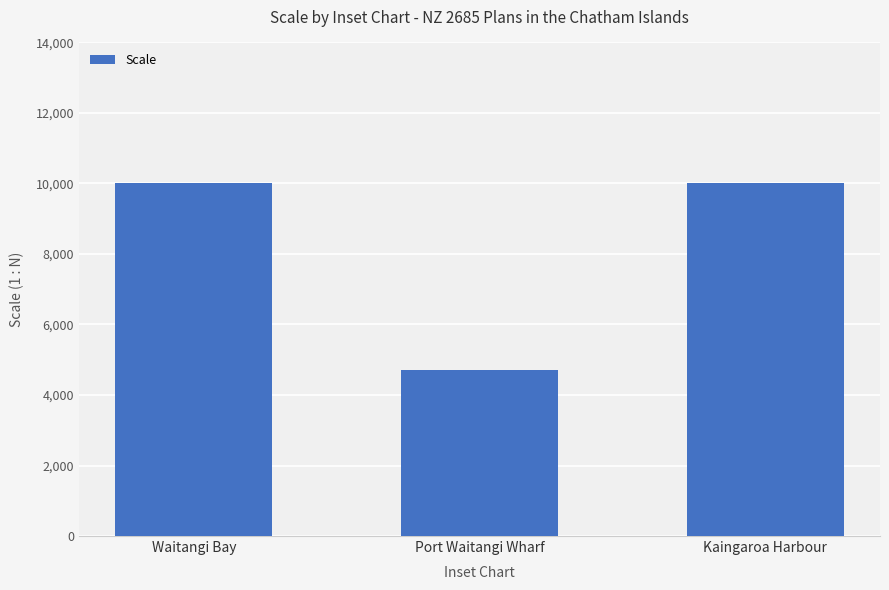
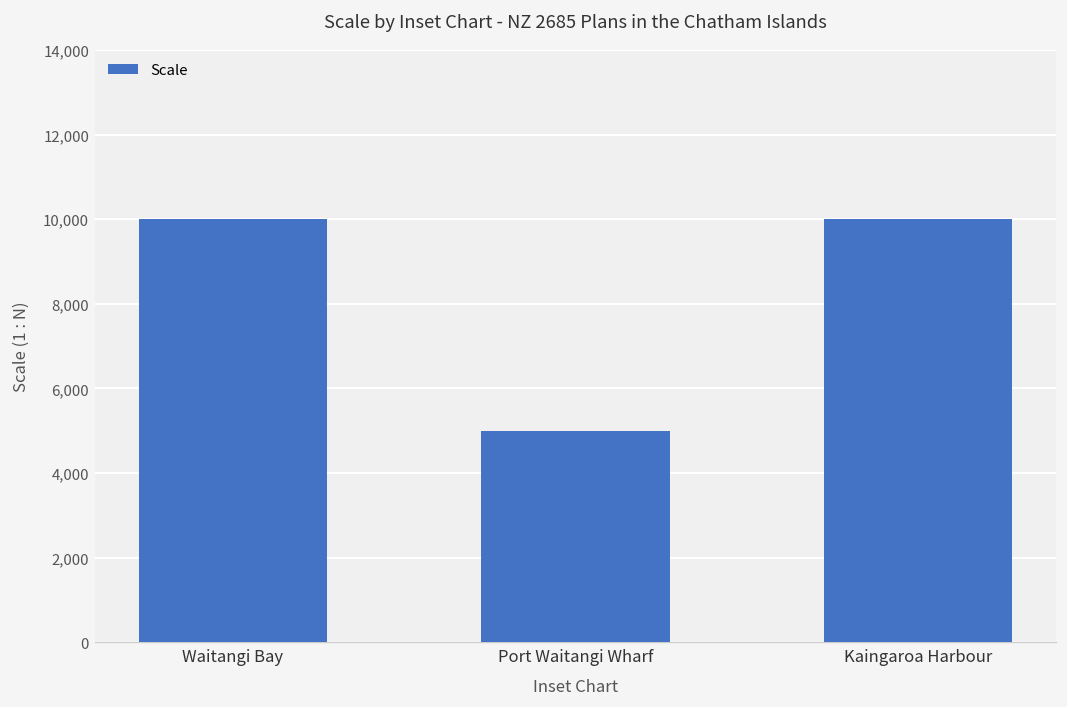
Port Waitangi Wharf: 4,700 -> 5,000
